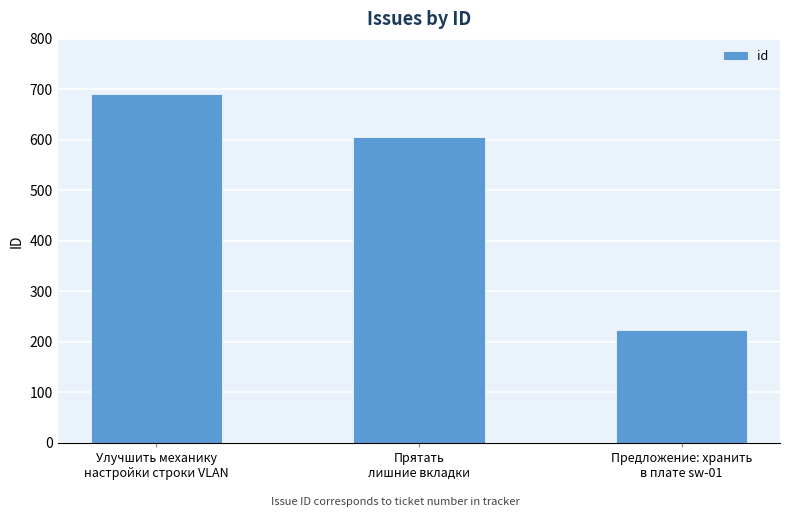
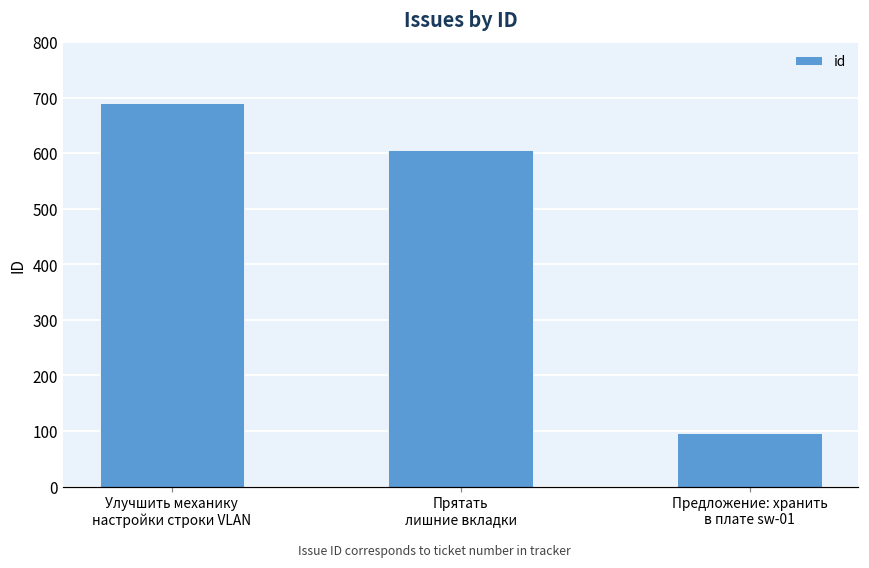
Предложение: хранить в плате sw-01: 220 -> 100
